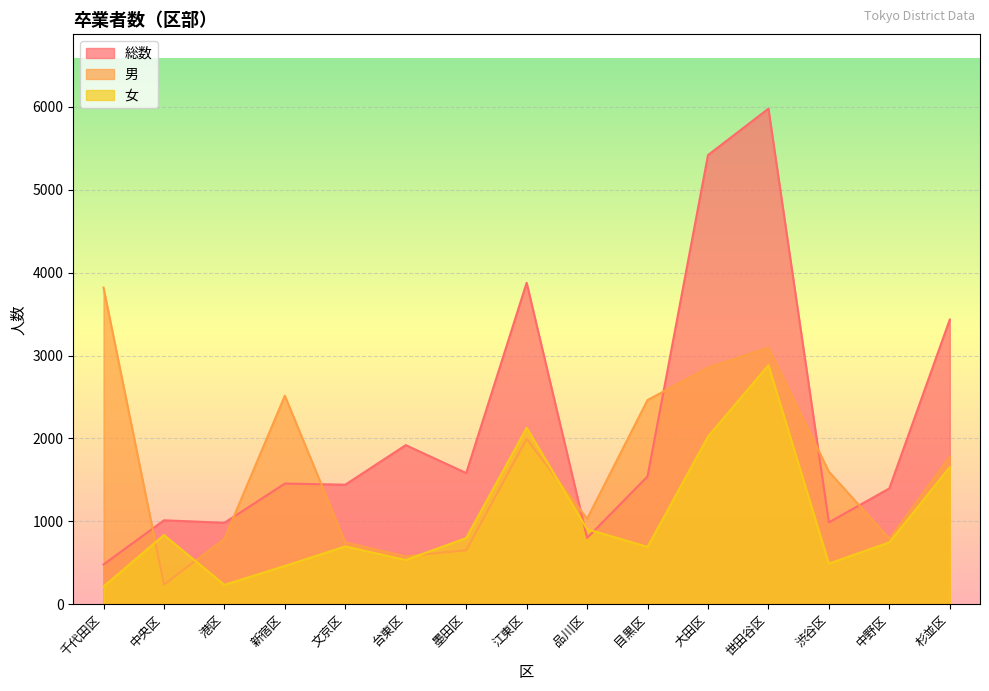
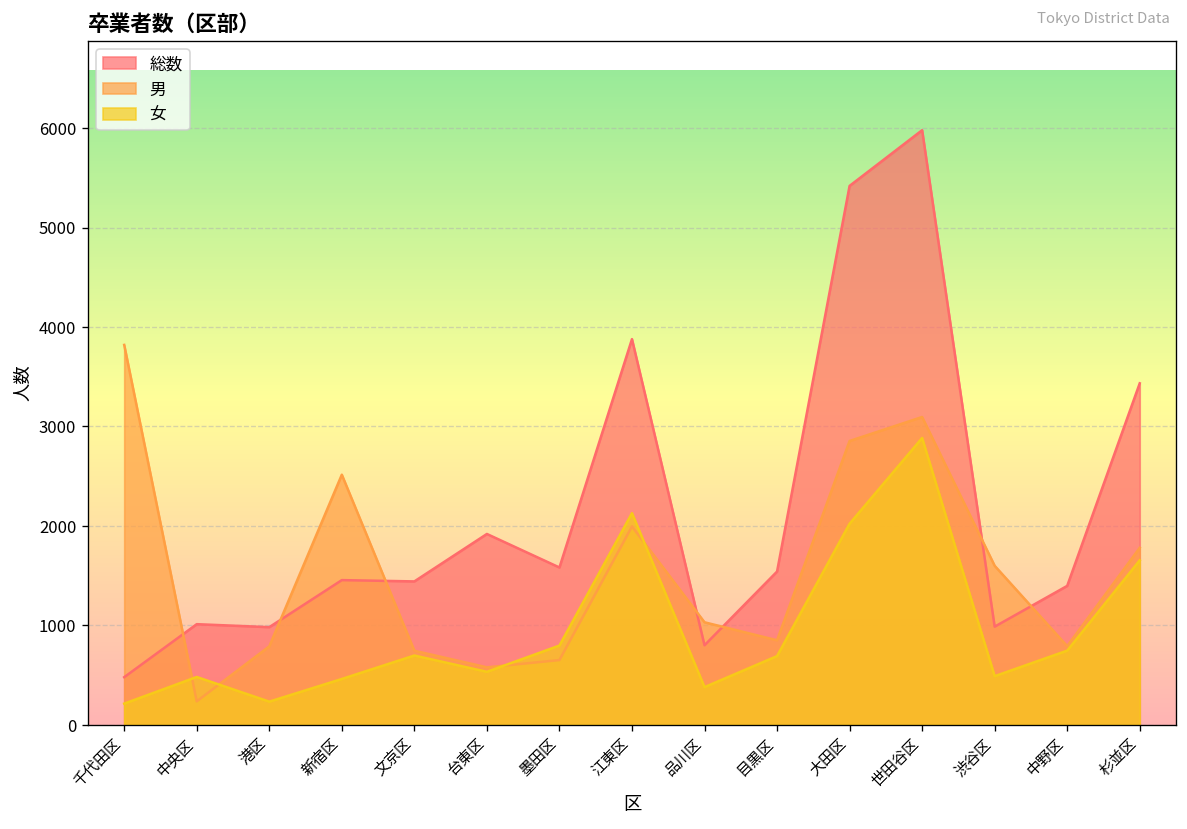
女, 中央区: 800 -> 500
女, 品川区: 900 -> 400
男, 目黒区: 2500 -> 900
